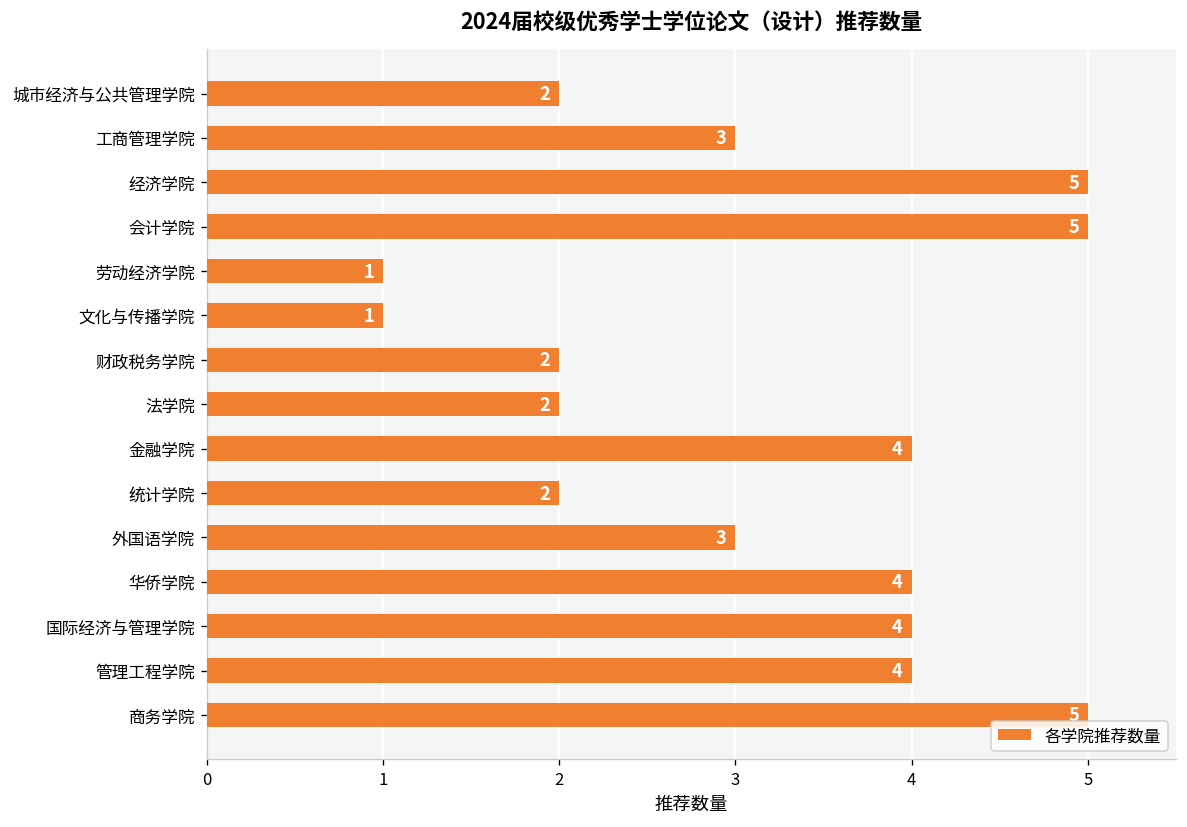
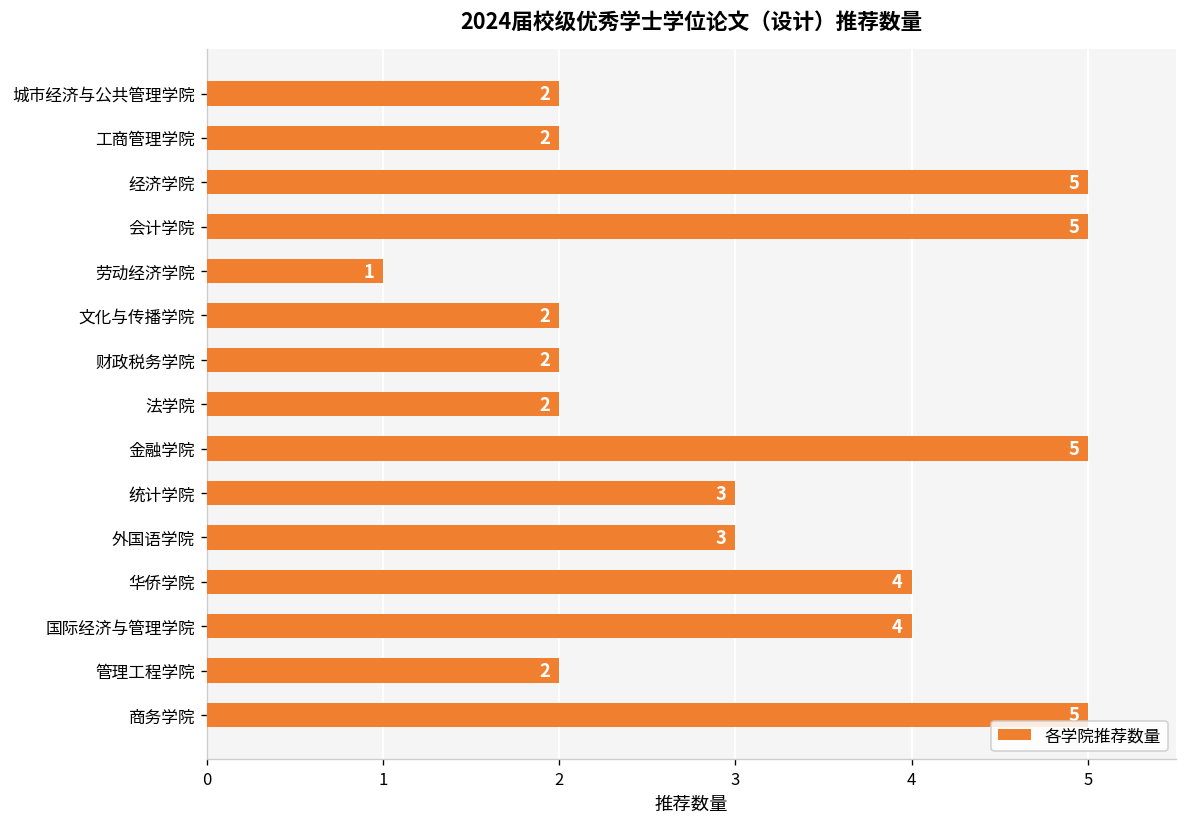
工商管理学院: 3 -> 2
文化与传播学院: 1 -> 2
金融学院: 4 -> 5
统计学院: 2 -> 3
管理工程学院: 4 -> 2
